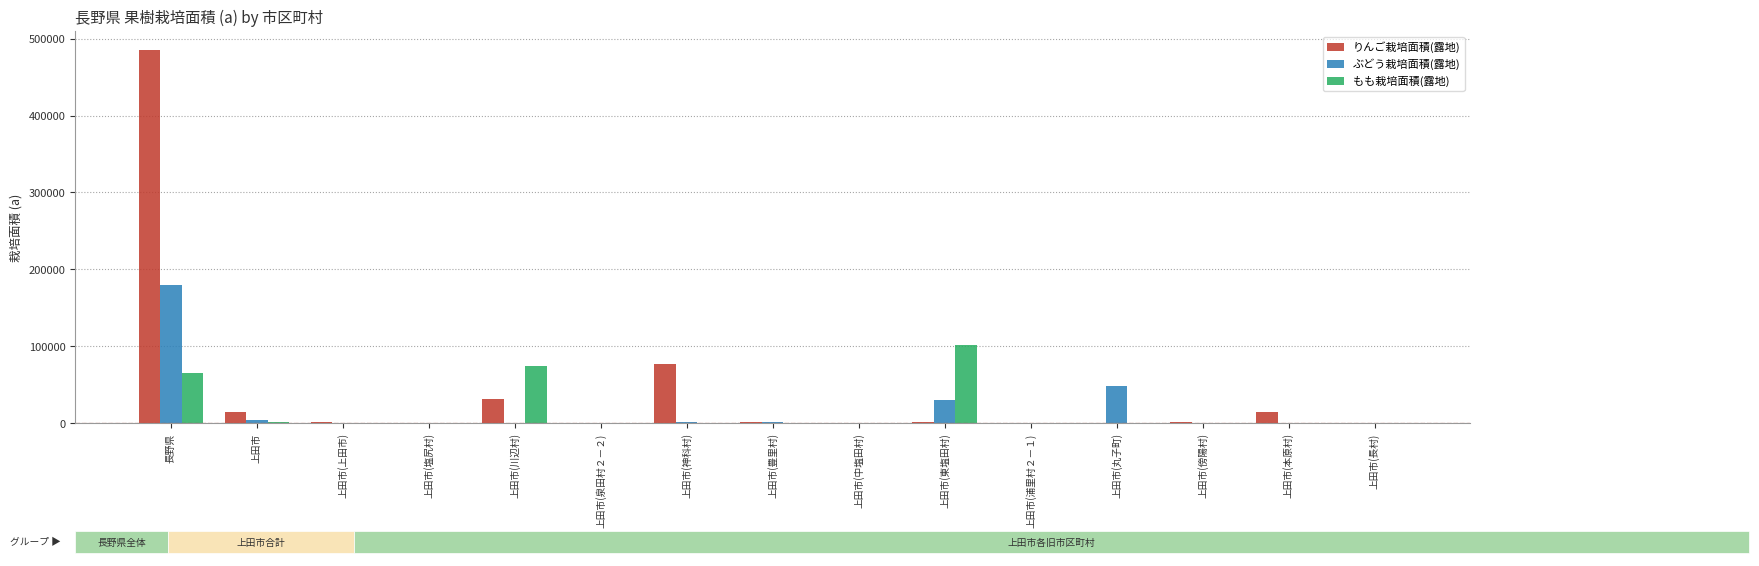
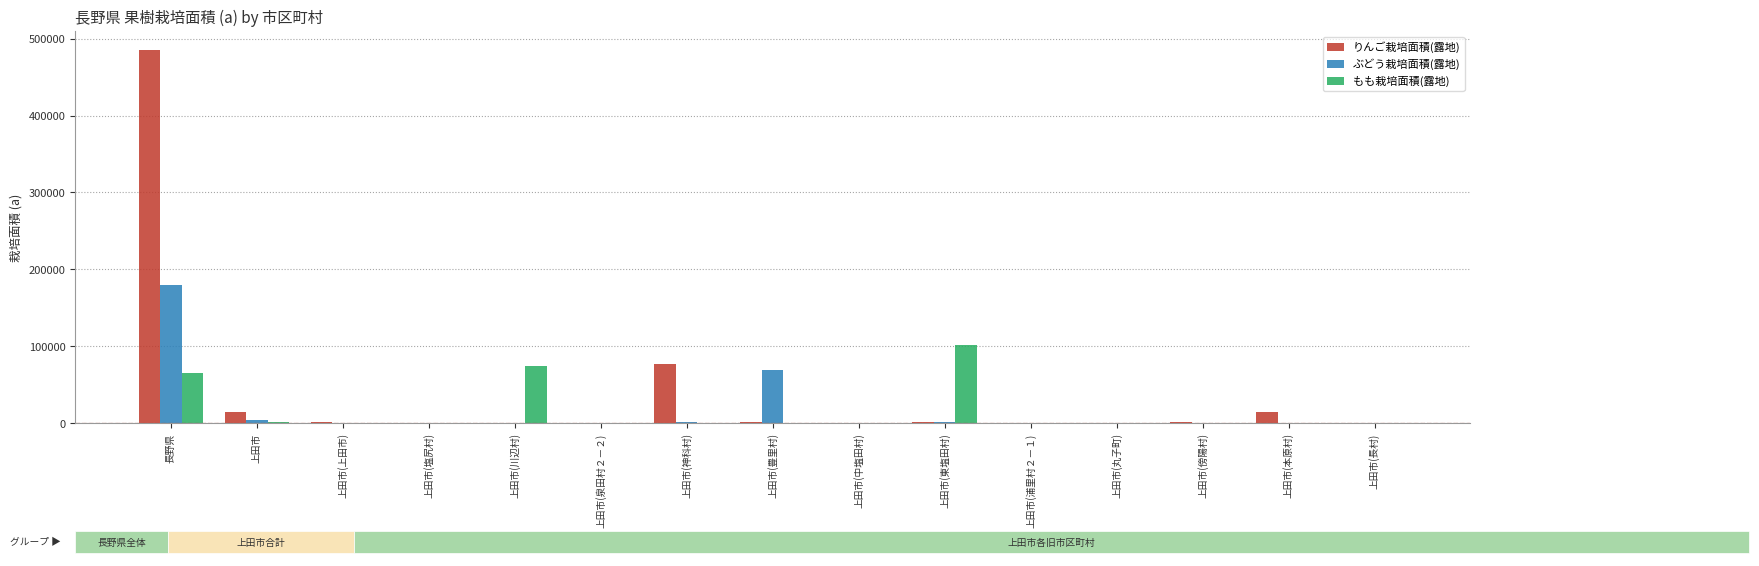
りんご栽培面積(露地), 上田市(川辺村): 30000 -> 0
ぶどう栽培面積(露地), 上田市(豊里村): 0 -> 70000
ぶどう栽培面積(露地), 上田市(東塩田村): 30000 -> 0
ぶどう栽培面積(露地), 上田市(丸子町): 50000 -> 0
